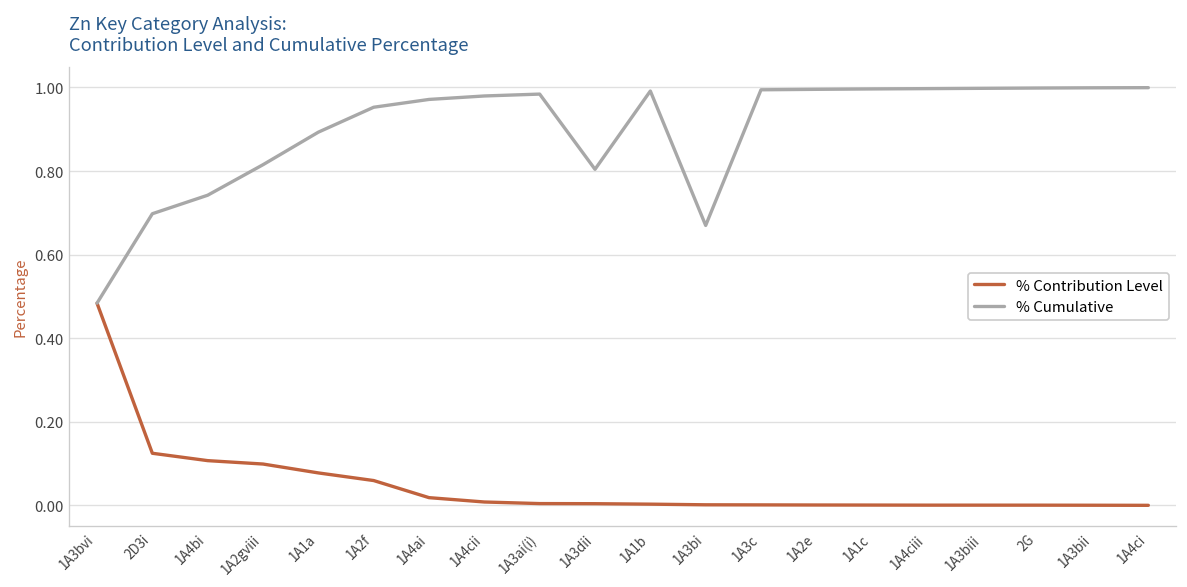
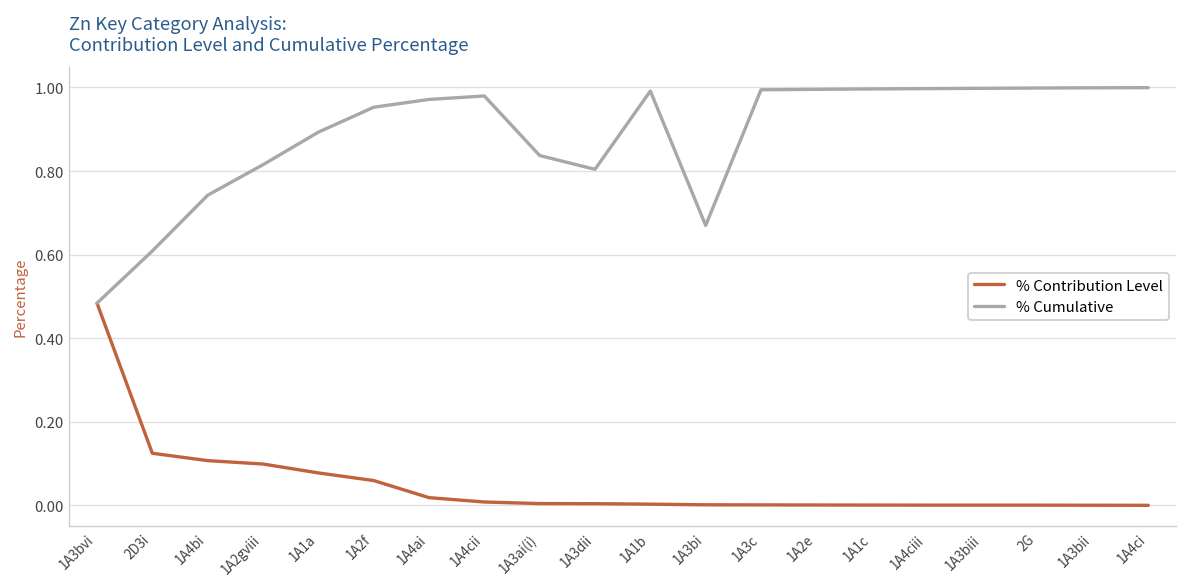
% Cumulative, 2D3i: 0.70 -> 0.61
% Cumulative, 1A3ai(i): 0.98 -> 0.84
